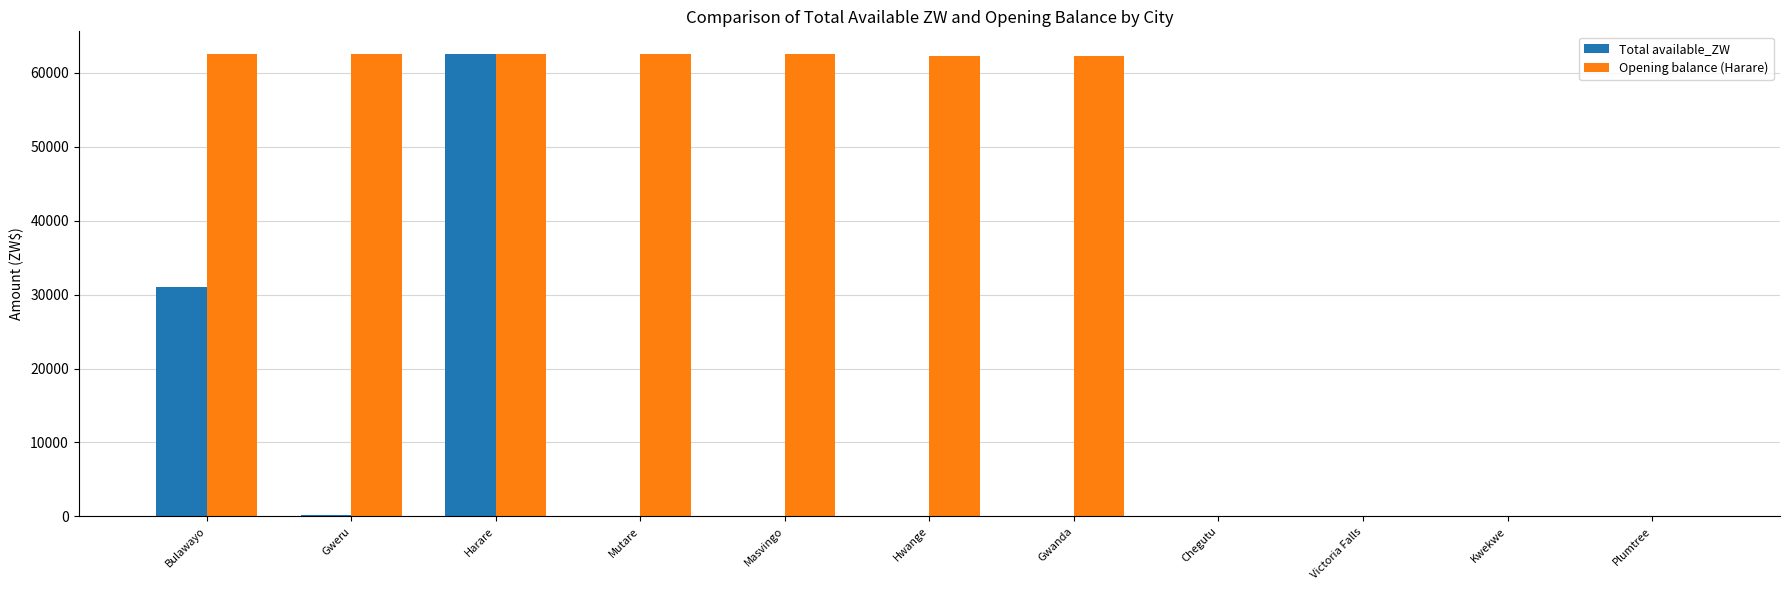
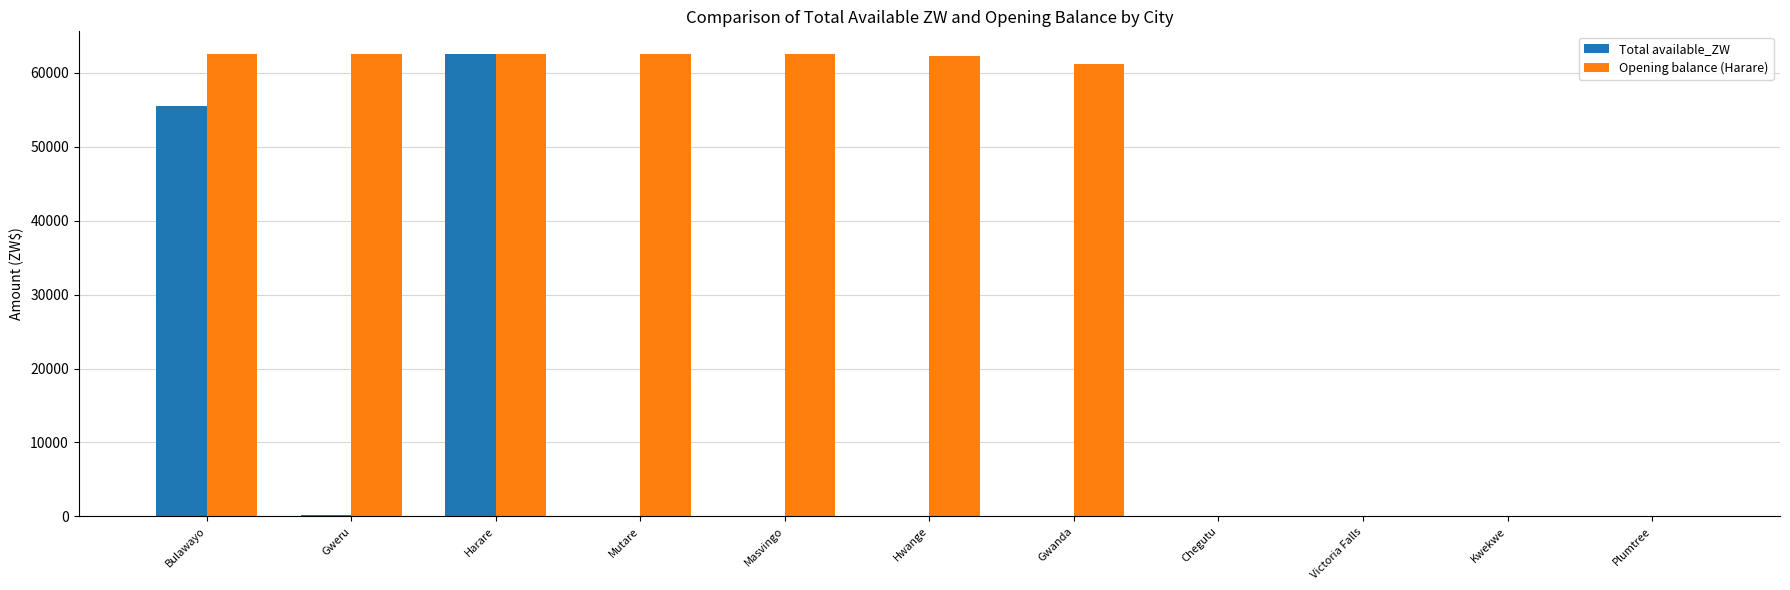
Total available_ZW, Bulawayo: 31000 -> 55000
Opening balance (Harare), Gwanda: 62000 -> 61000
